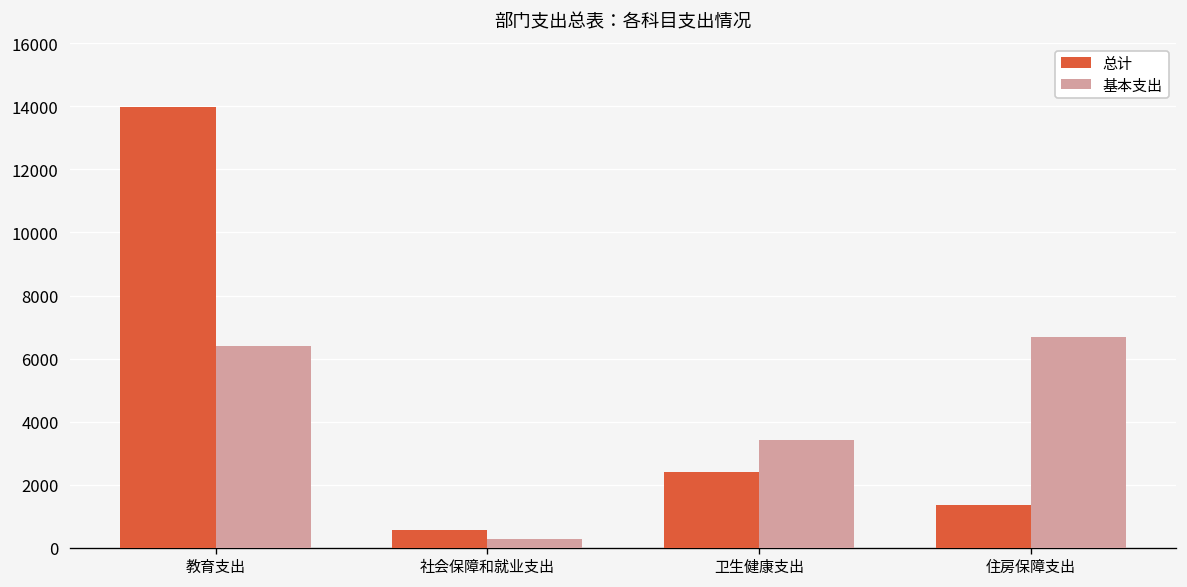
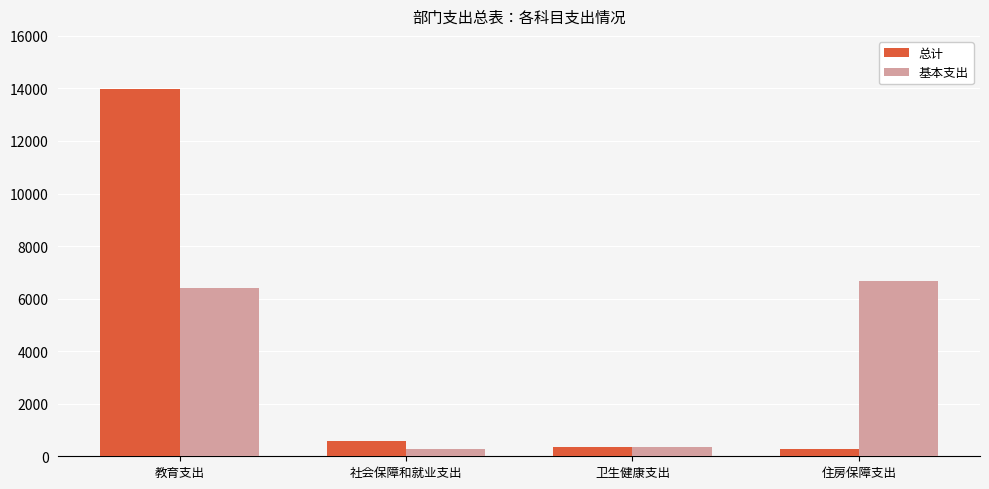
总计, 卫生健康支出: 2400 -> 300
基本支出, 卫生健康支出: 3400 -> 300
总计, 住房保障支出: 1300 -> 300
